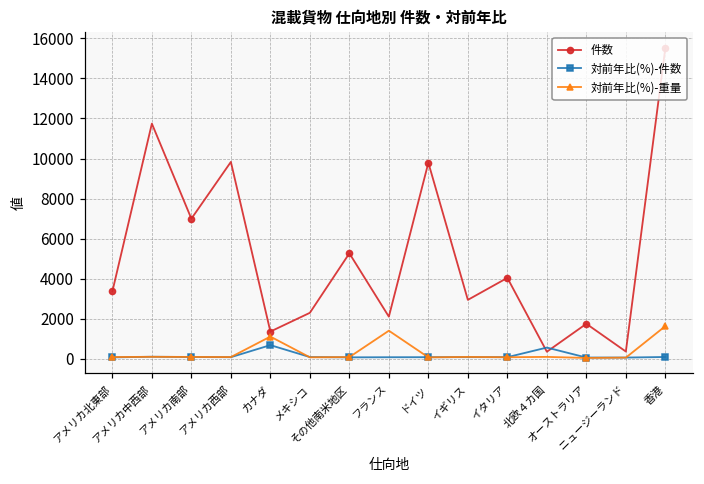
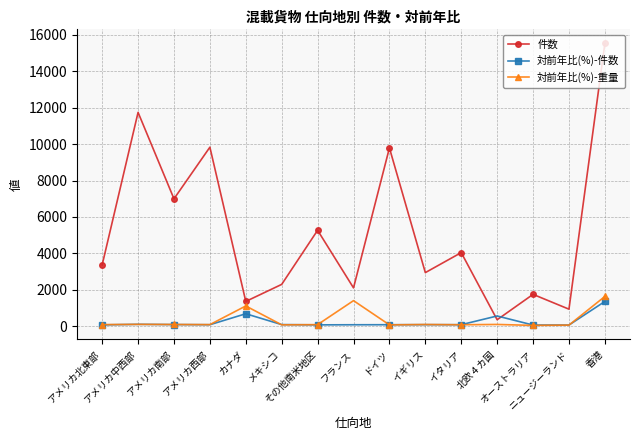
件数, ニュージーランド: 400 -> 900
対前年比(%)-件数, 香港: 100 -> 1400
